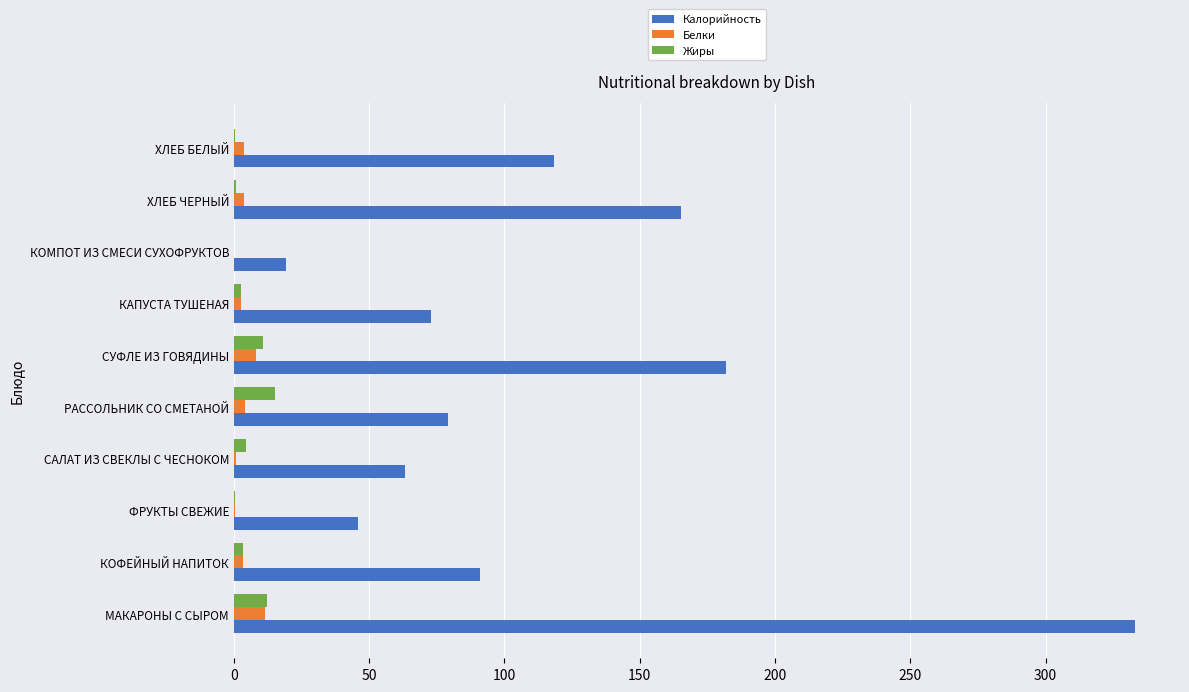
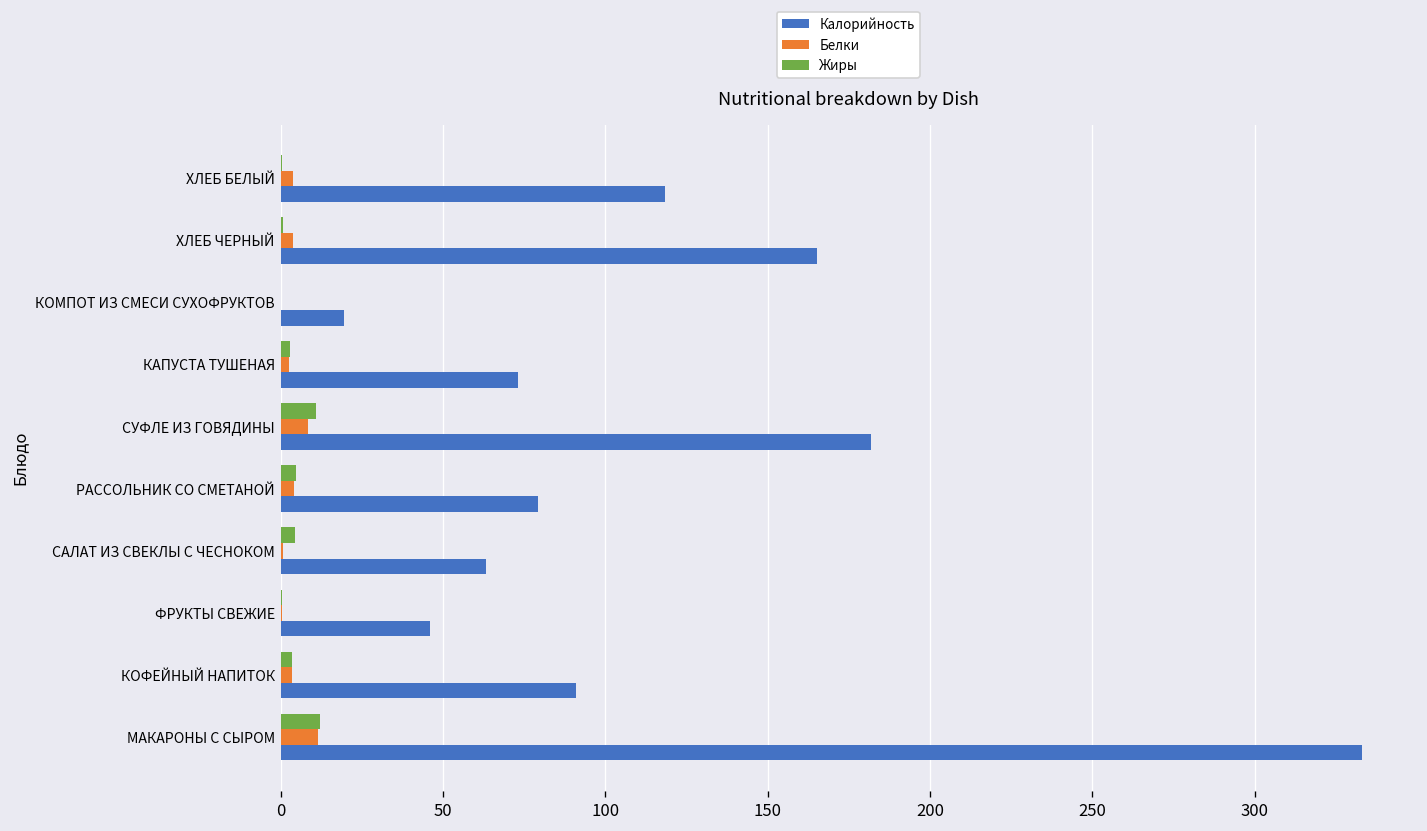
Жиры, РАССОЛЬНИК СО СМЕТАНОЙ: 15 -> 5
